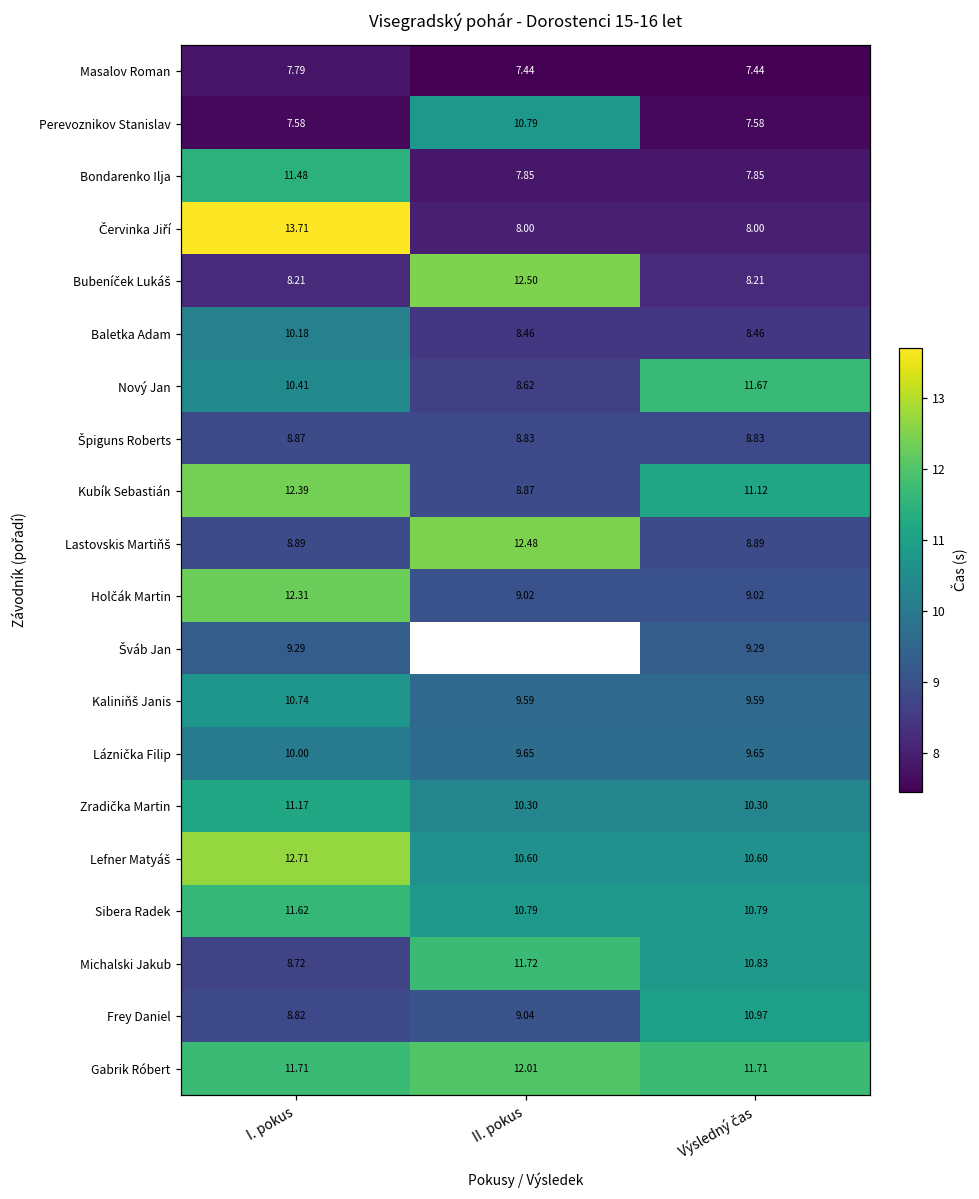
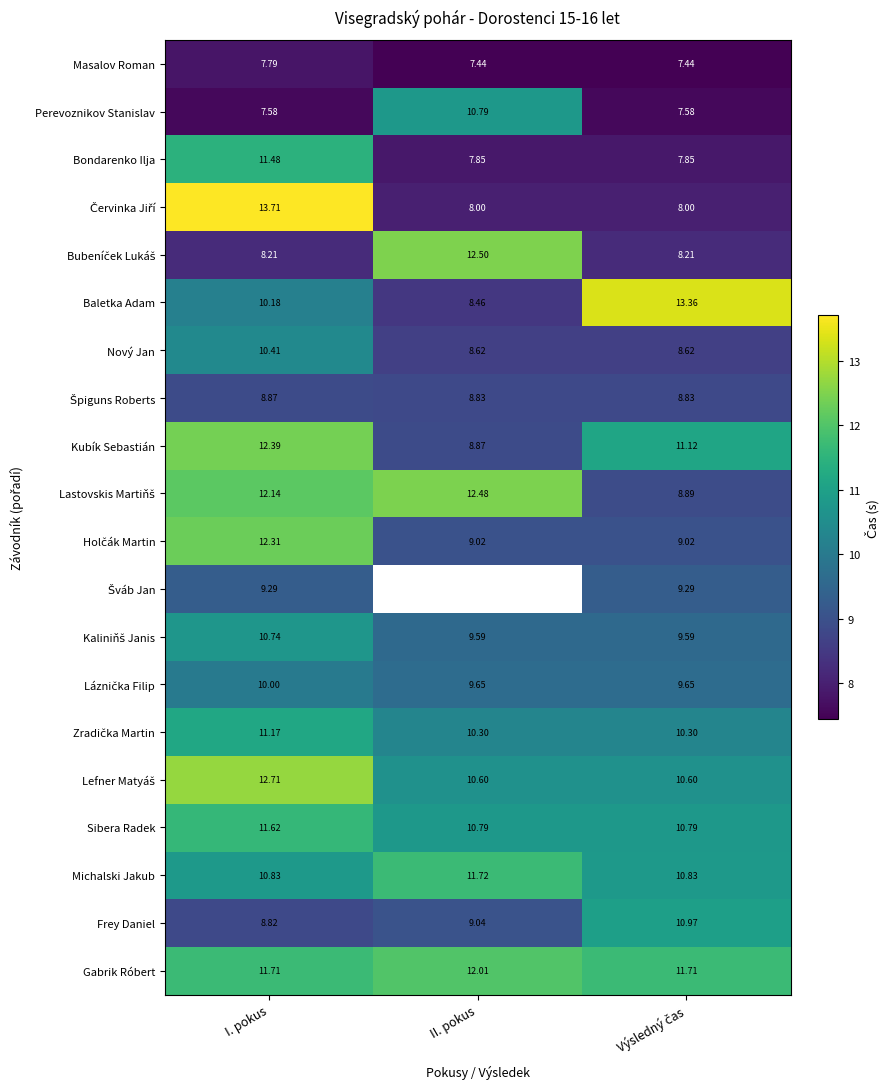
Baletka Adam, Výsledný čas: 8.46 -> 13.36
Nový Jan, Výsledný čas: 11.67 -> 8.62
Lastovskis Martiňš, I. pokus: 8.89 -> 12.14
Michalski Jakub, I. pokus: 8.72 -> 10.83
